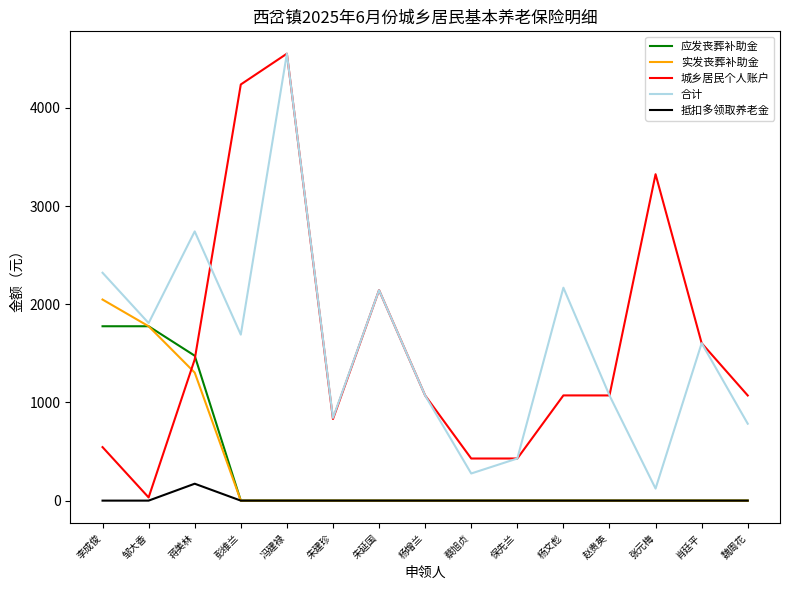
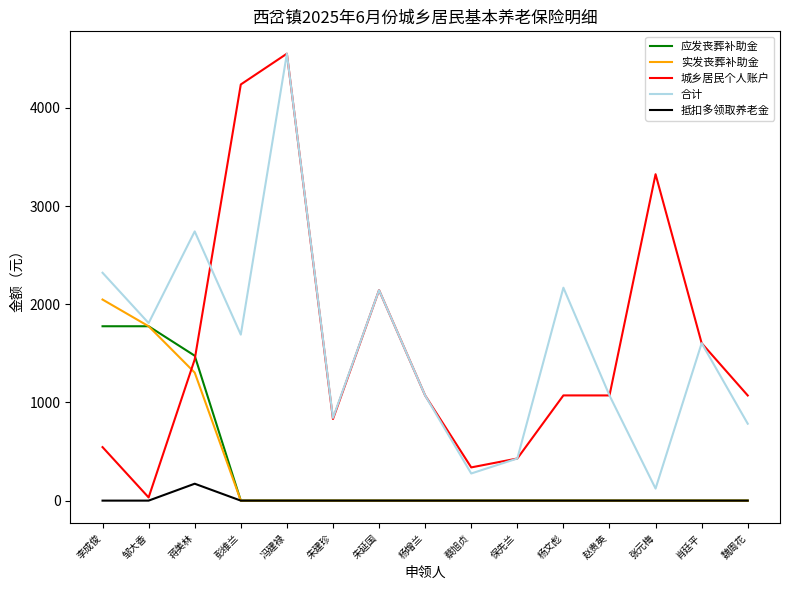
城乡居民个人账户, 蔡旭贞: 400 -> 300
